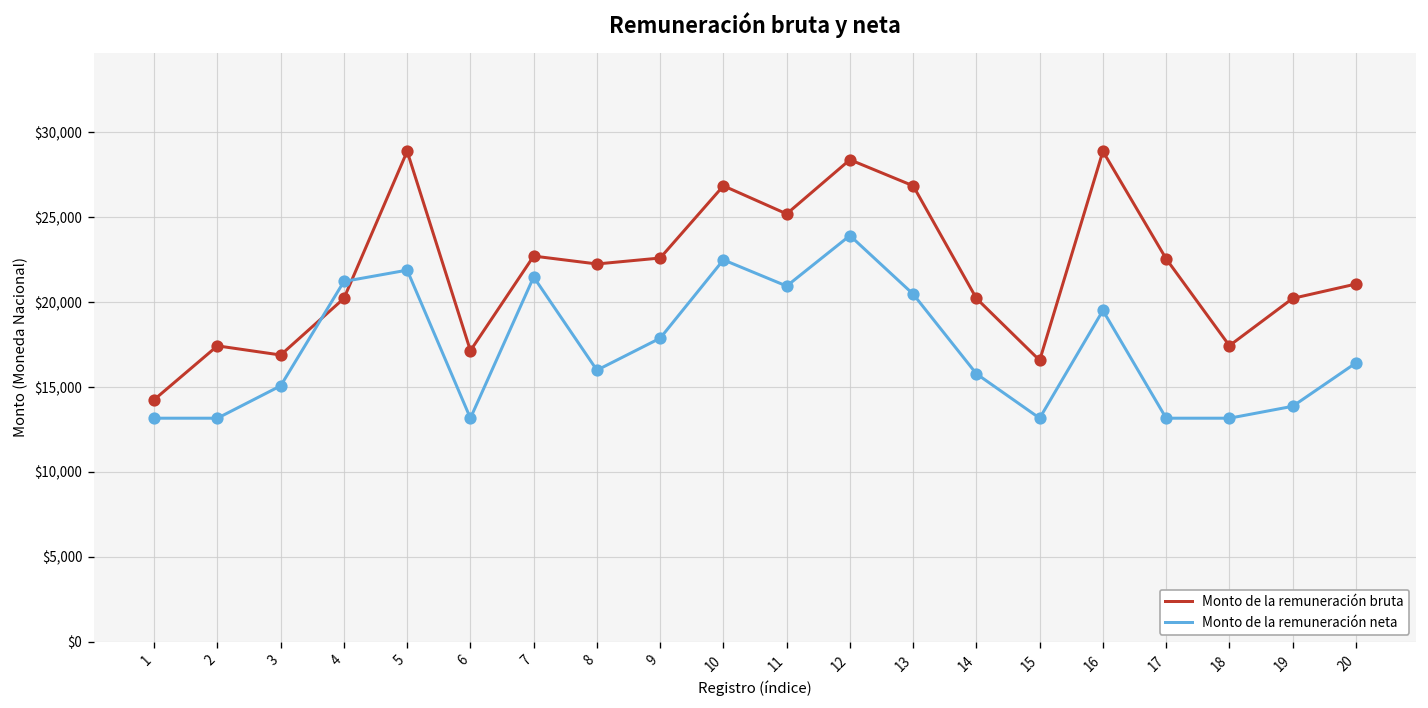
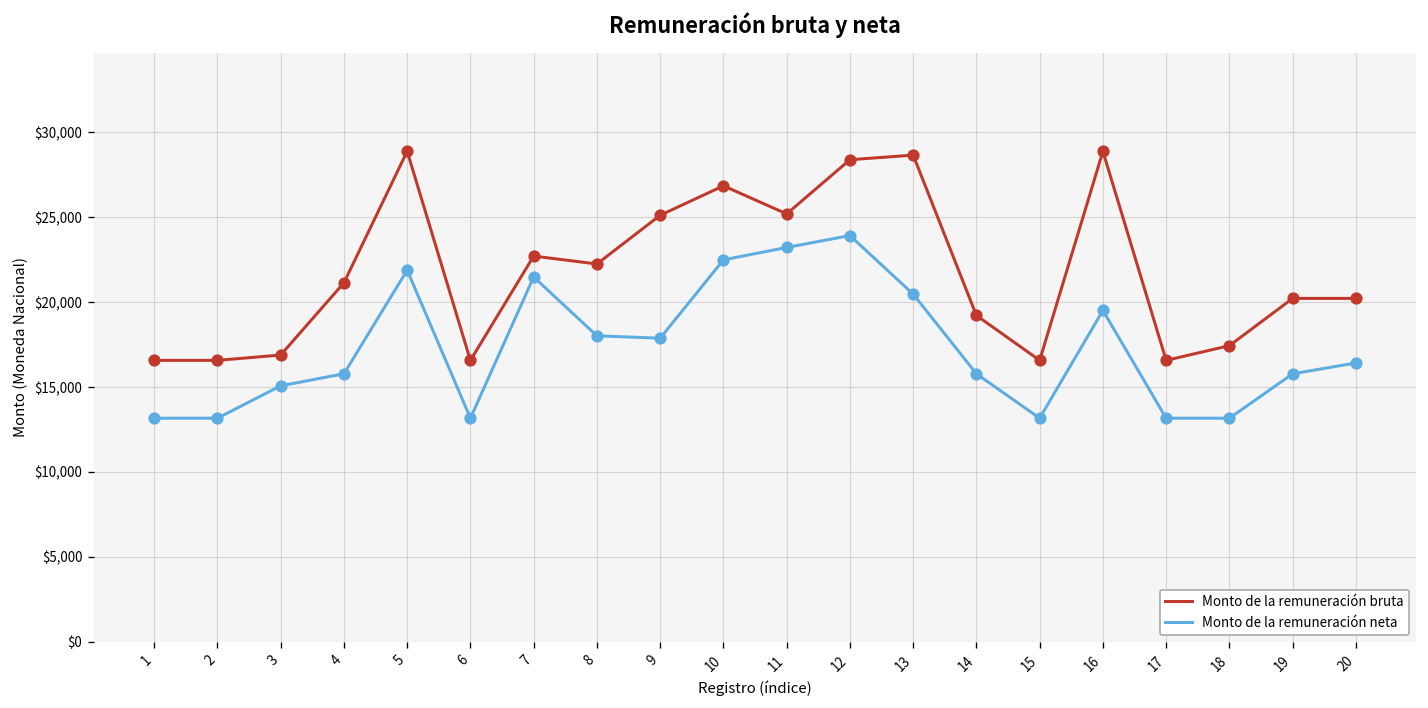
Monto de la remuneración bruta, 1: $14,300 -> $16,600
Monto de la remuneración bruta, 2: $17,400 -> $16,600
Monto de la remuneración bruta, 4: $20,200 -> $21,100
Monto de la remuneración neta, 4: $21,200 -> $15,800
Monto de la remuneración bruta, 6: $17,100 -> $16,600
Monto de la remuneración neta, 8: $16,000 -> $18,000
Monto de la remuneración bruta, 9: $22,600 -> $25,100
Monto de la remuneración neta, 11: $21,000 -> $23,200
Monto de la remuneración bruta, 13: $26,900 -> $28,700
Monto de la remuneración bruta, 14: $20,200 -> $19,200
Monto de la remuneración bruta, 17: $22,600 -> $16,600
Monto de la remuneración neta, 19: $13,900 -> $15,800
Monto de la remuneración bruta, 20: $21,100 -> $20,200
